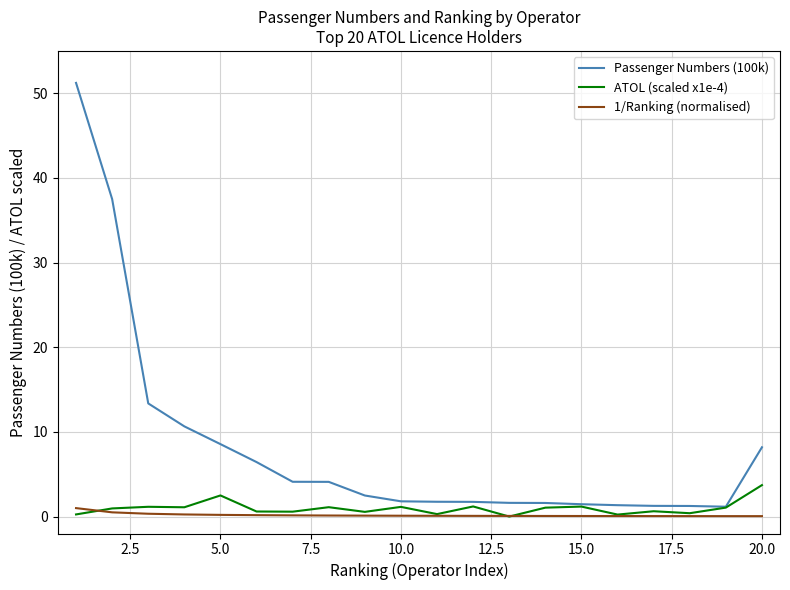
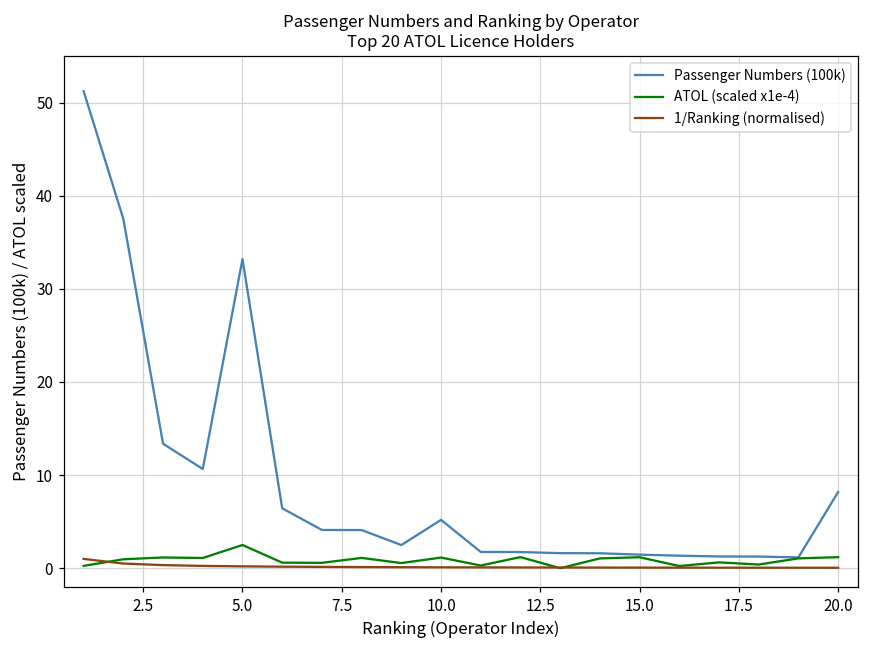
Passenger Numbers (100k), 5.0: 9 -> 33
Passenger Numbers (100k), 10.0: 2 -> 5
ATOL (scaled x1e-4), 20.0: 4 -> 1
